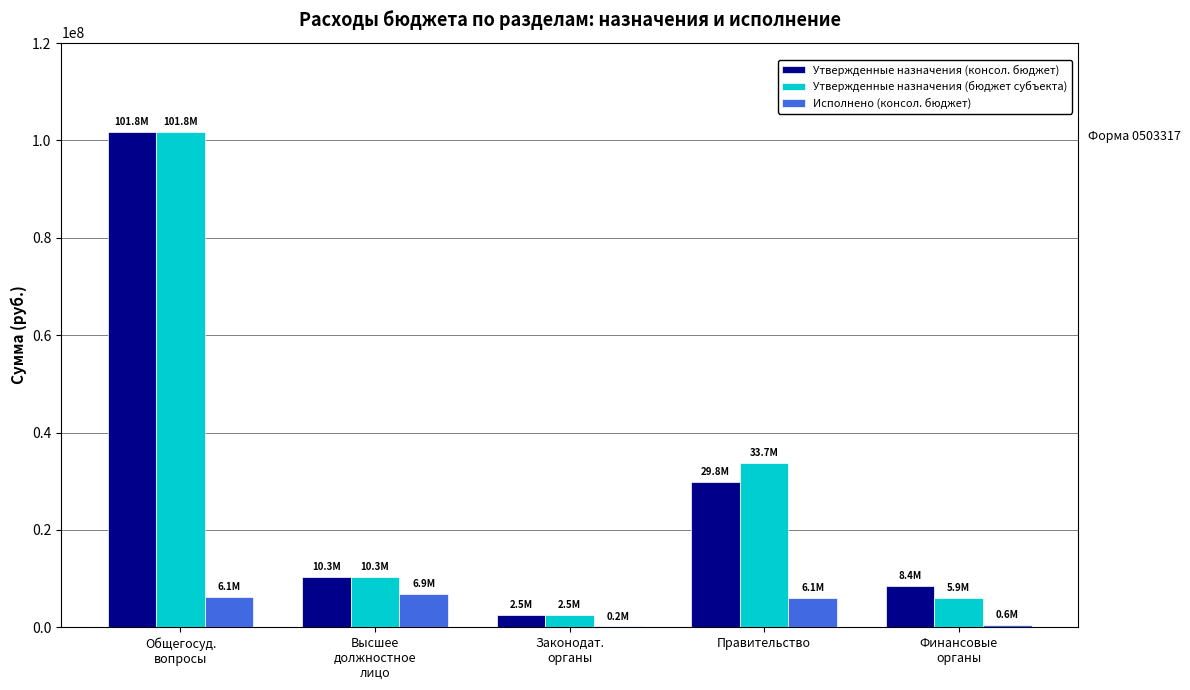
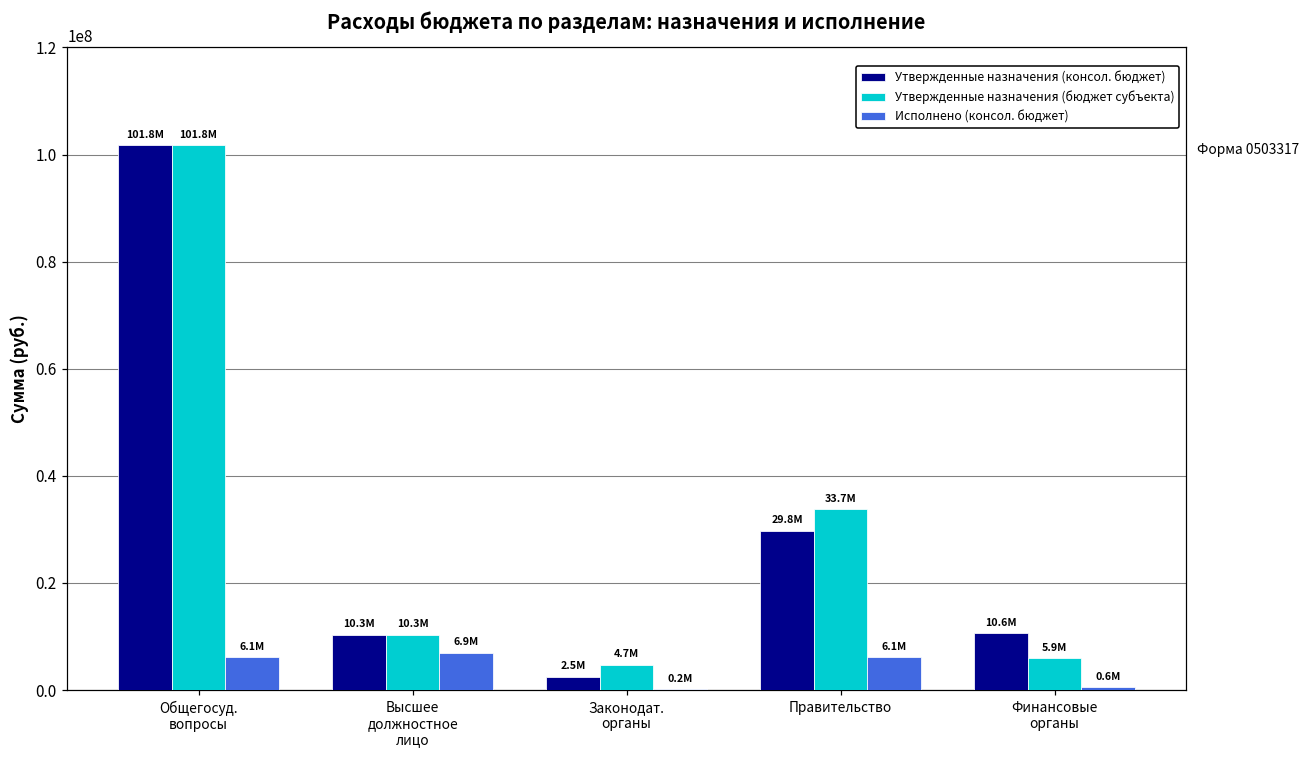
Утвержденные назначения (бюджет субъекта), Законодат. органы: 2.5M -> 4.7M
Утвержденные назначения (консол. бюджет), Финансовые органы: 8.4M -> 10.6M
